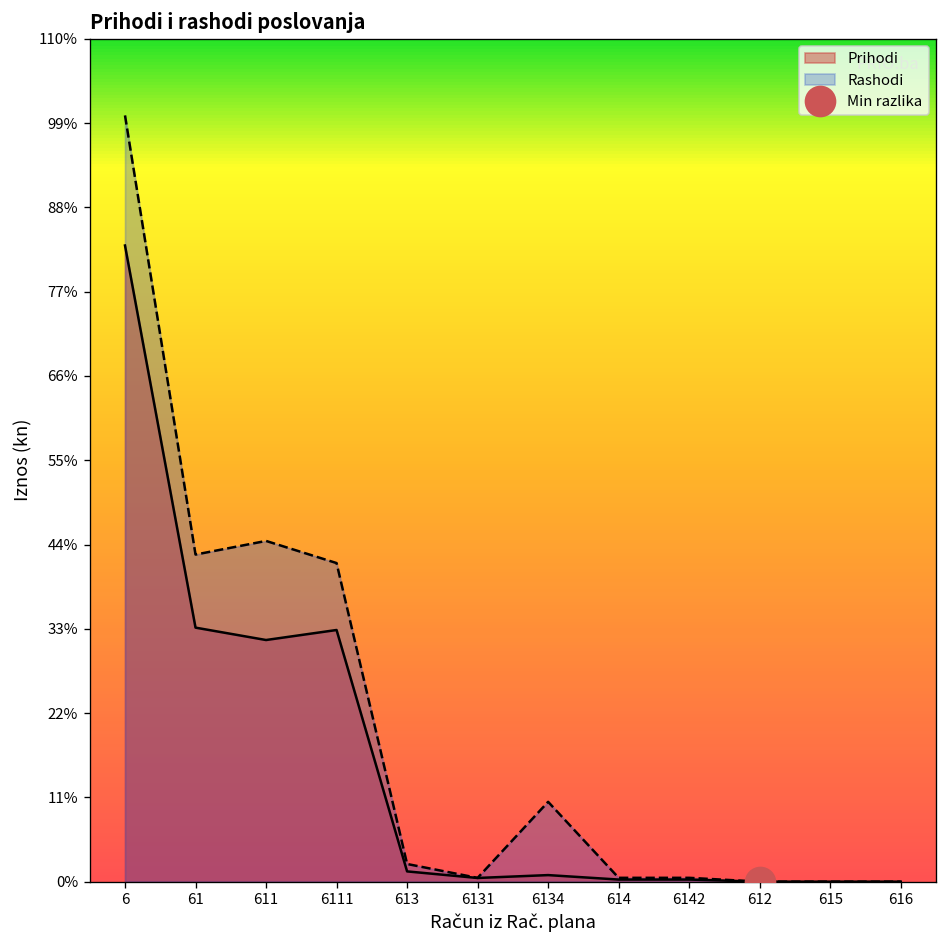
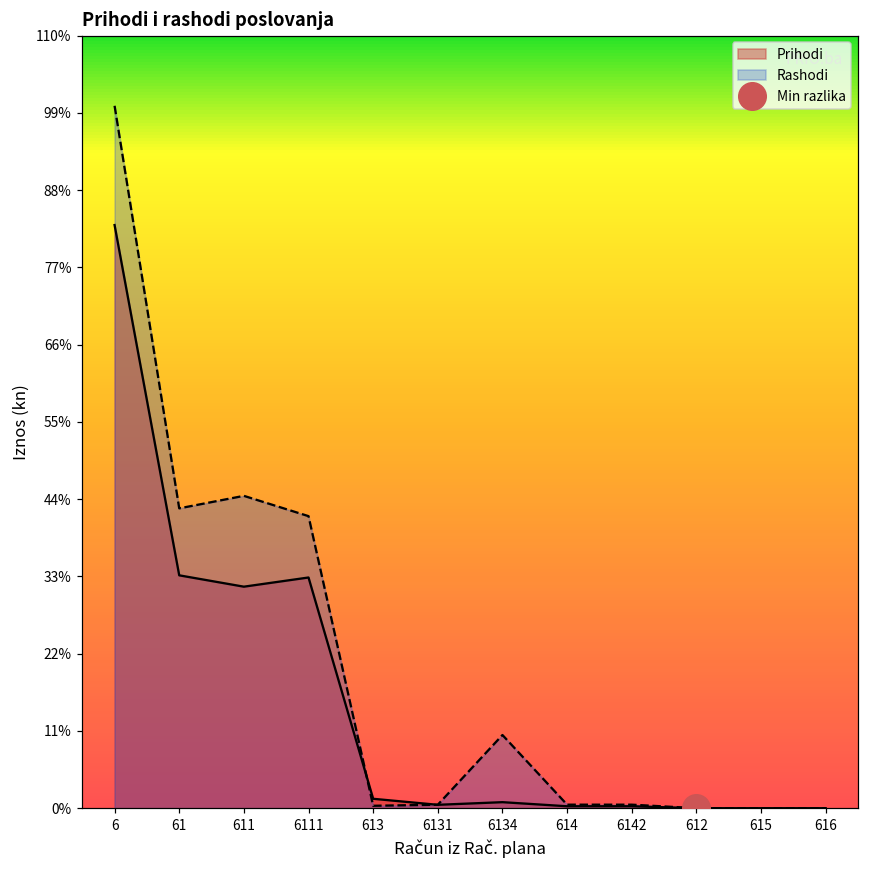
Rashodi, 613: 2% -> 0%
